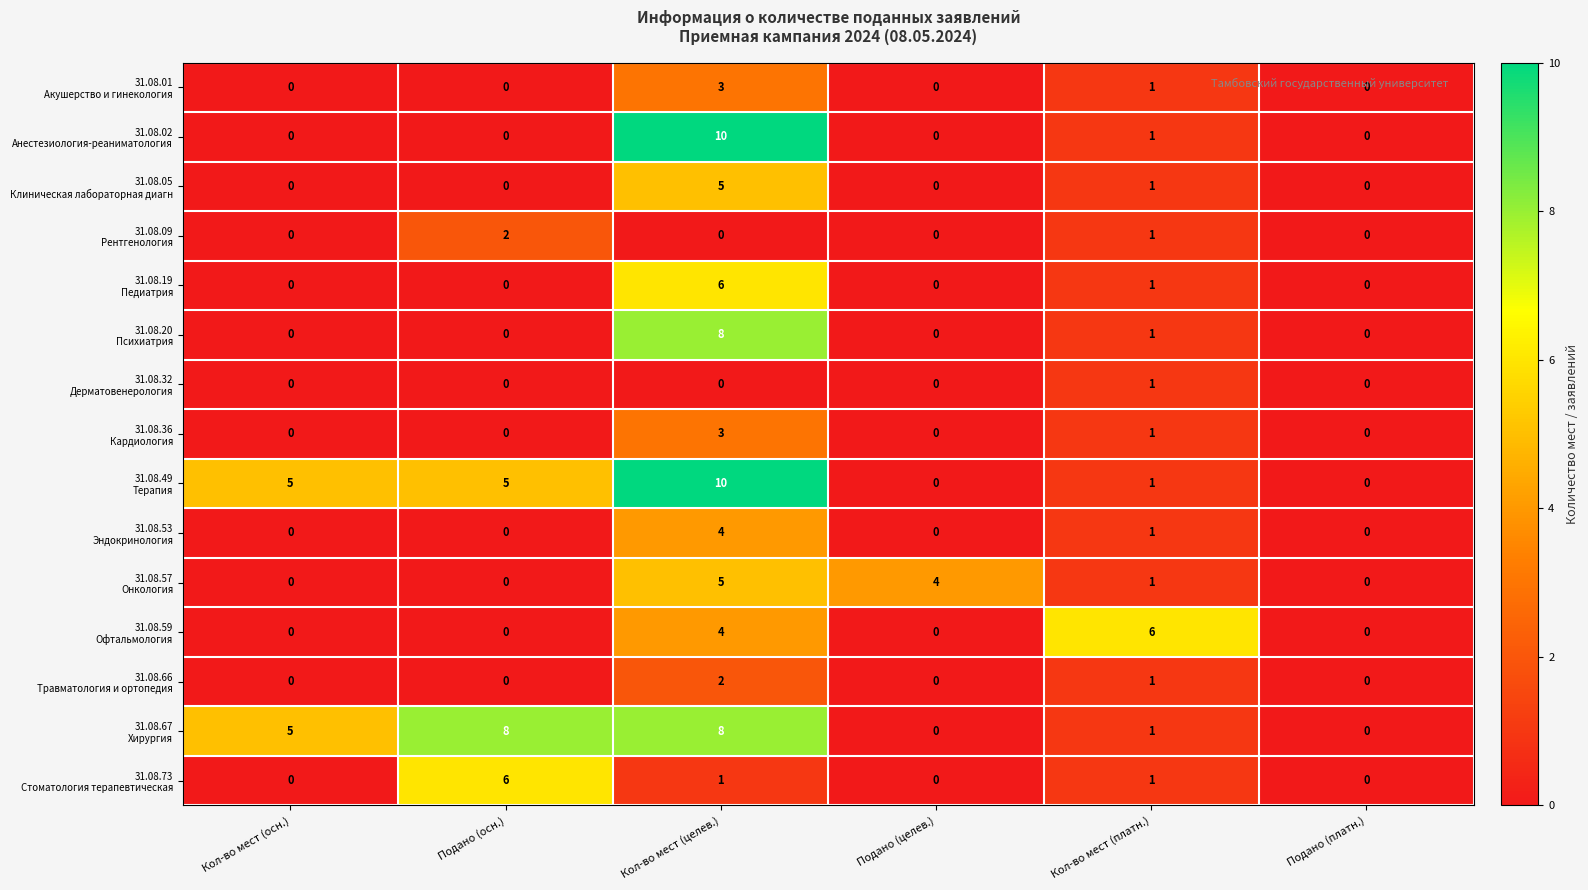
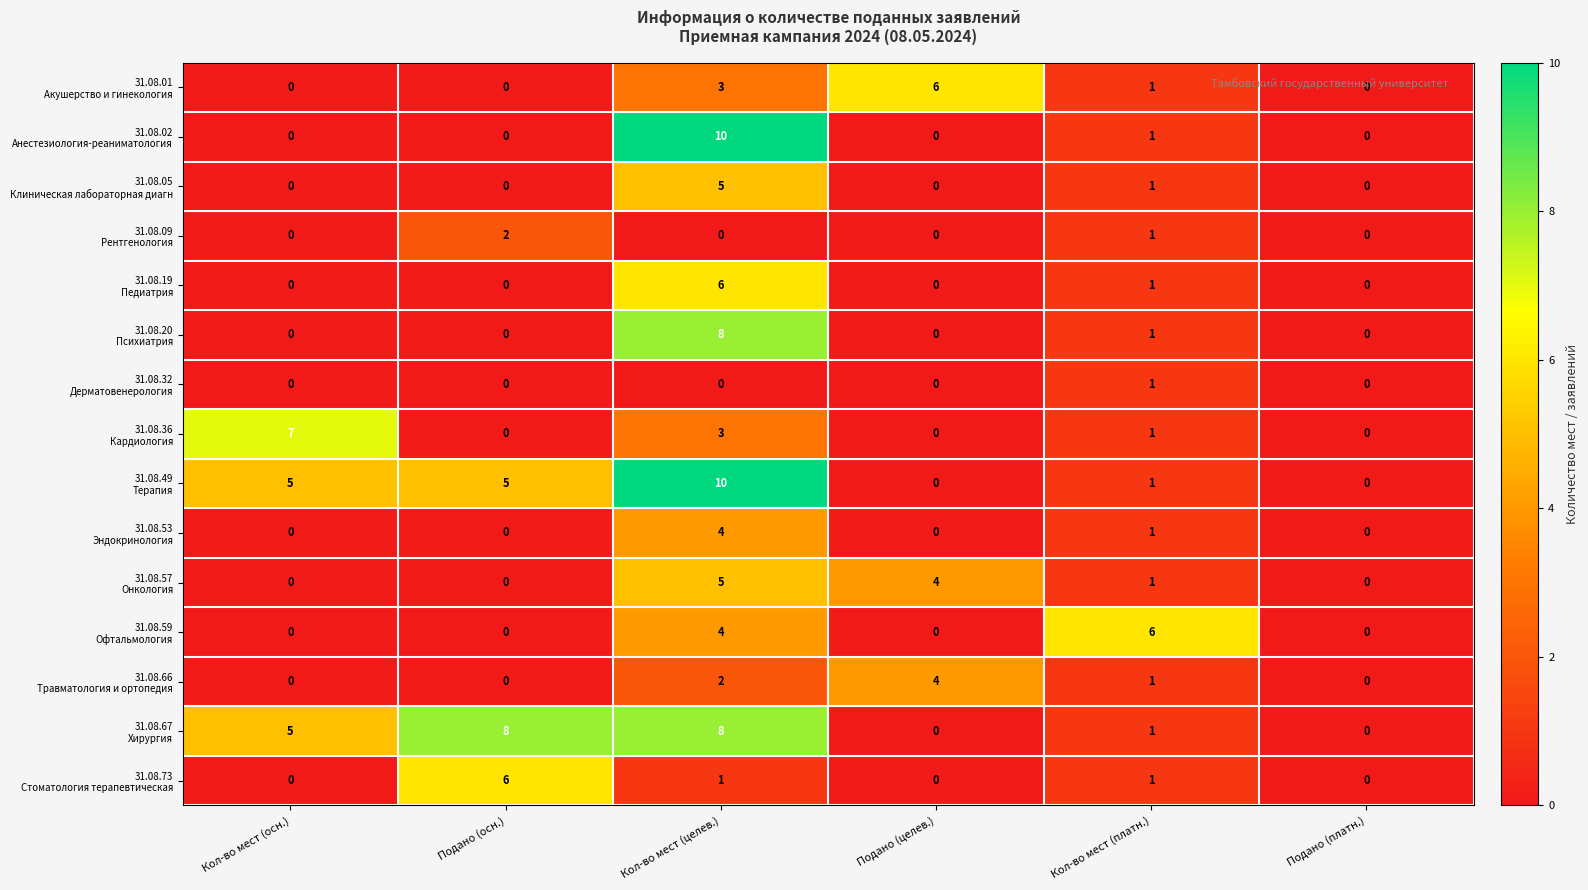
31.08.01 Акушерство и гинекология, Подано (целев.): 0 -> 6
31.08.36 Кардиология, Кол-во мест (осн.): 0 -> 7
31.08.66 Травматология и ортопедия, Подано (целев.): 0 -> 4
